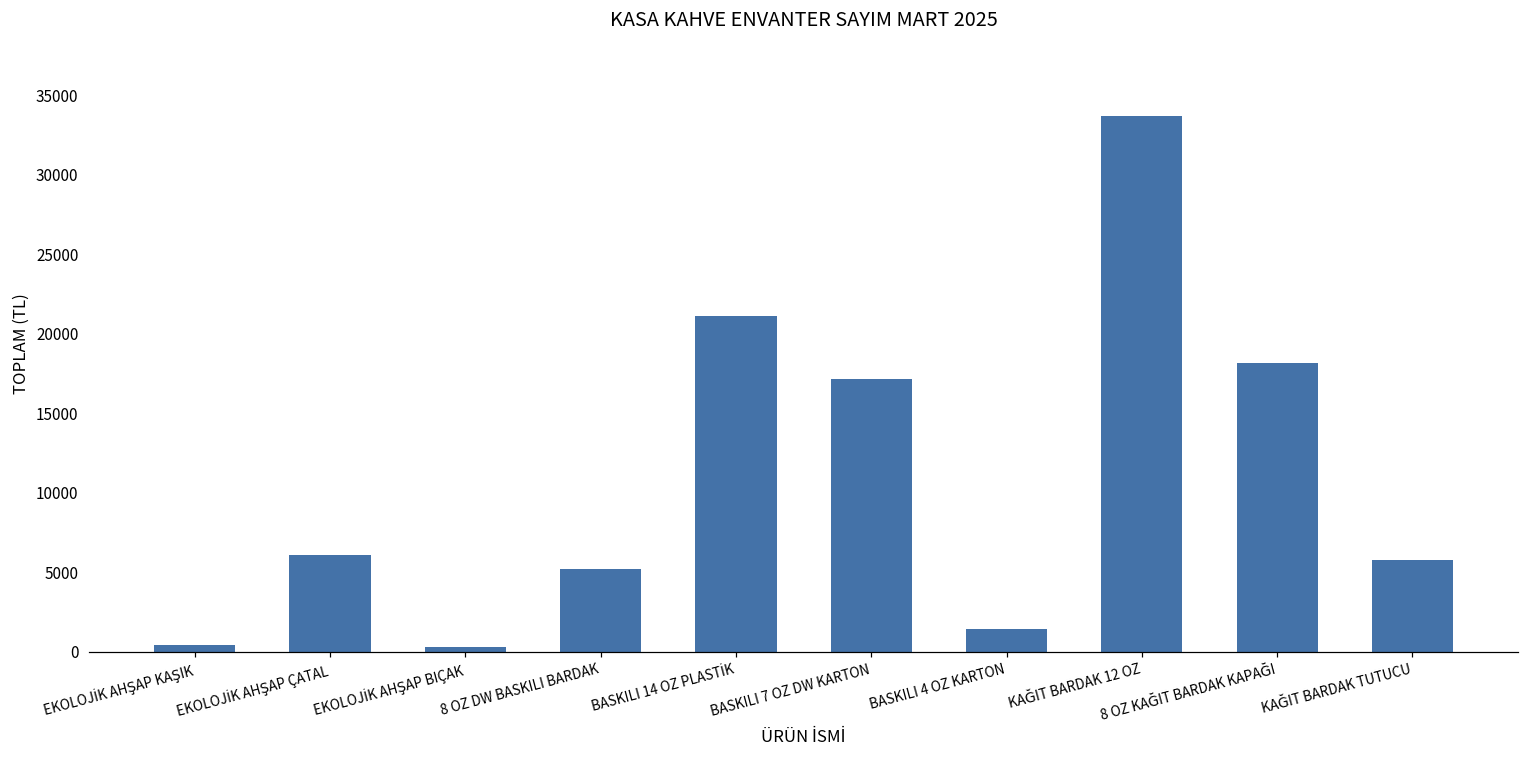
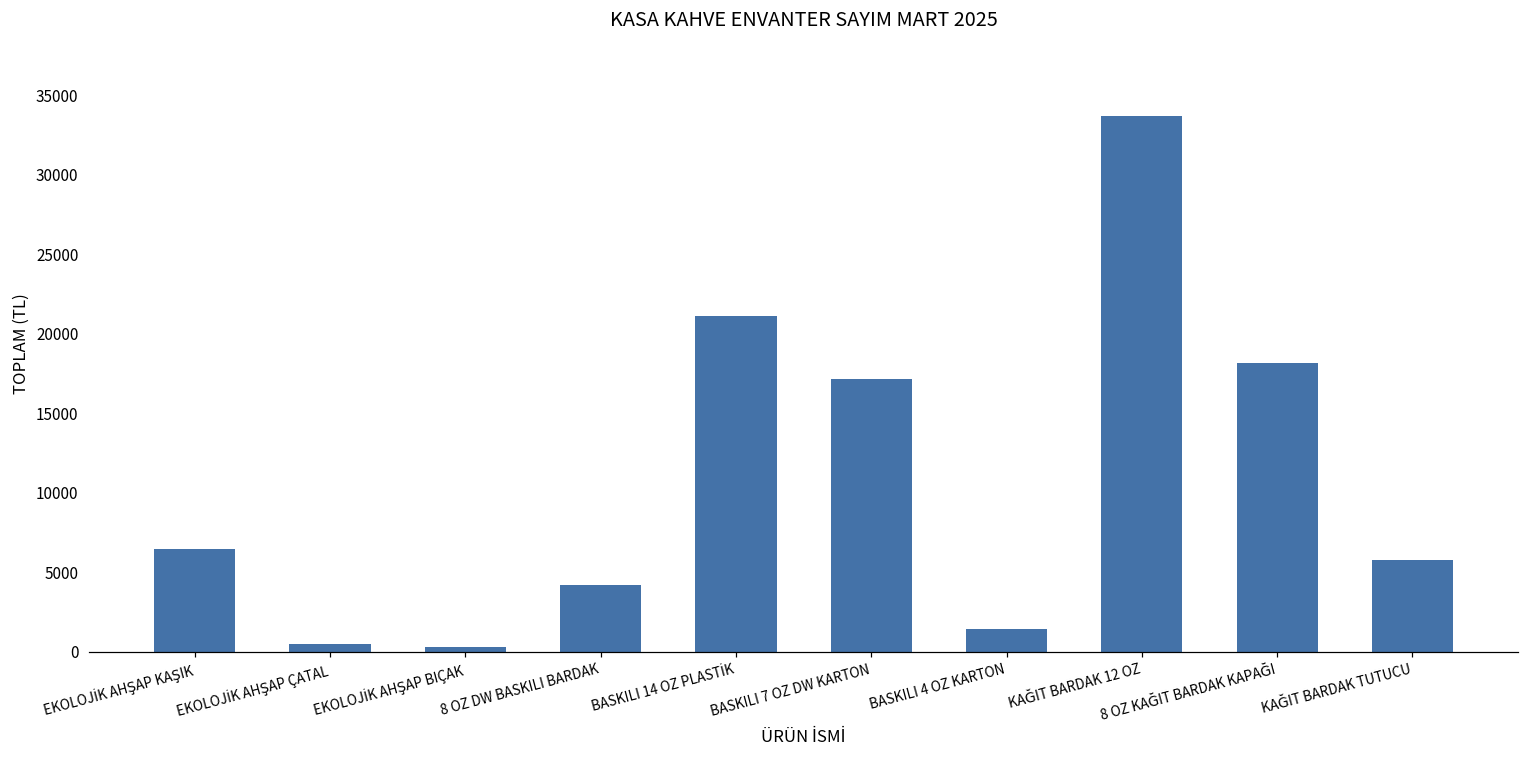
EKOLOJİK AHŞAP KAŞIK: 400 -> 6500
EKOLOJİK AHŞAP ÇATAL: 6100 -> 500
8 OZ DW BASKILI BARDAK: 5200 -> 4200
